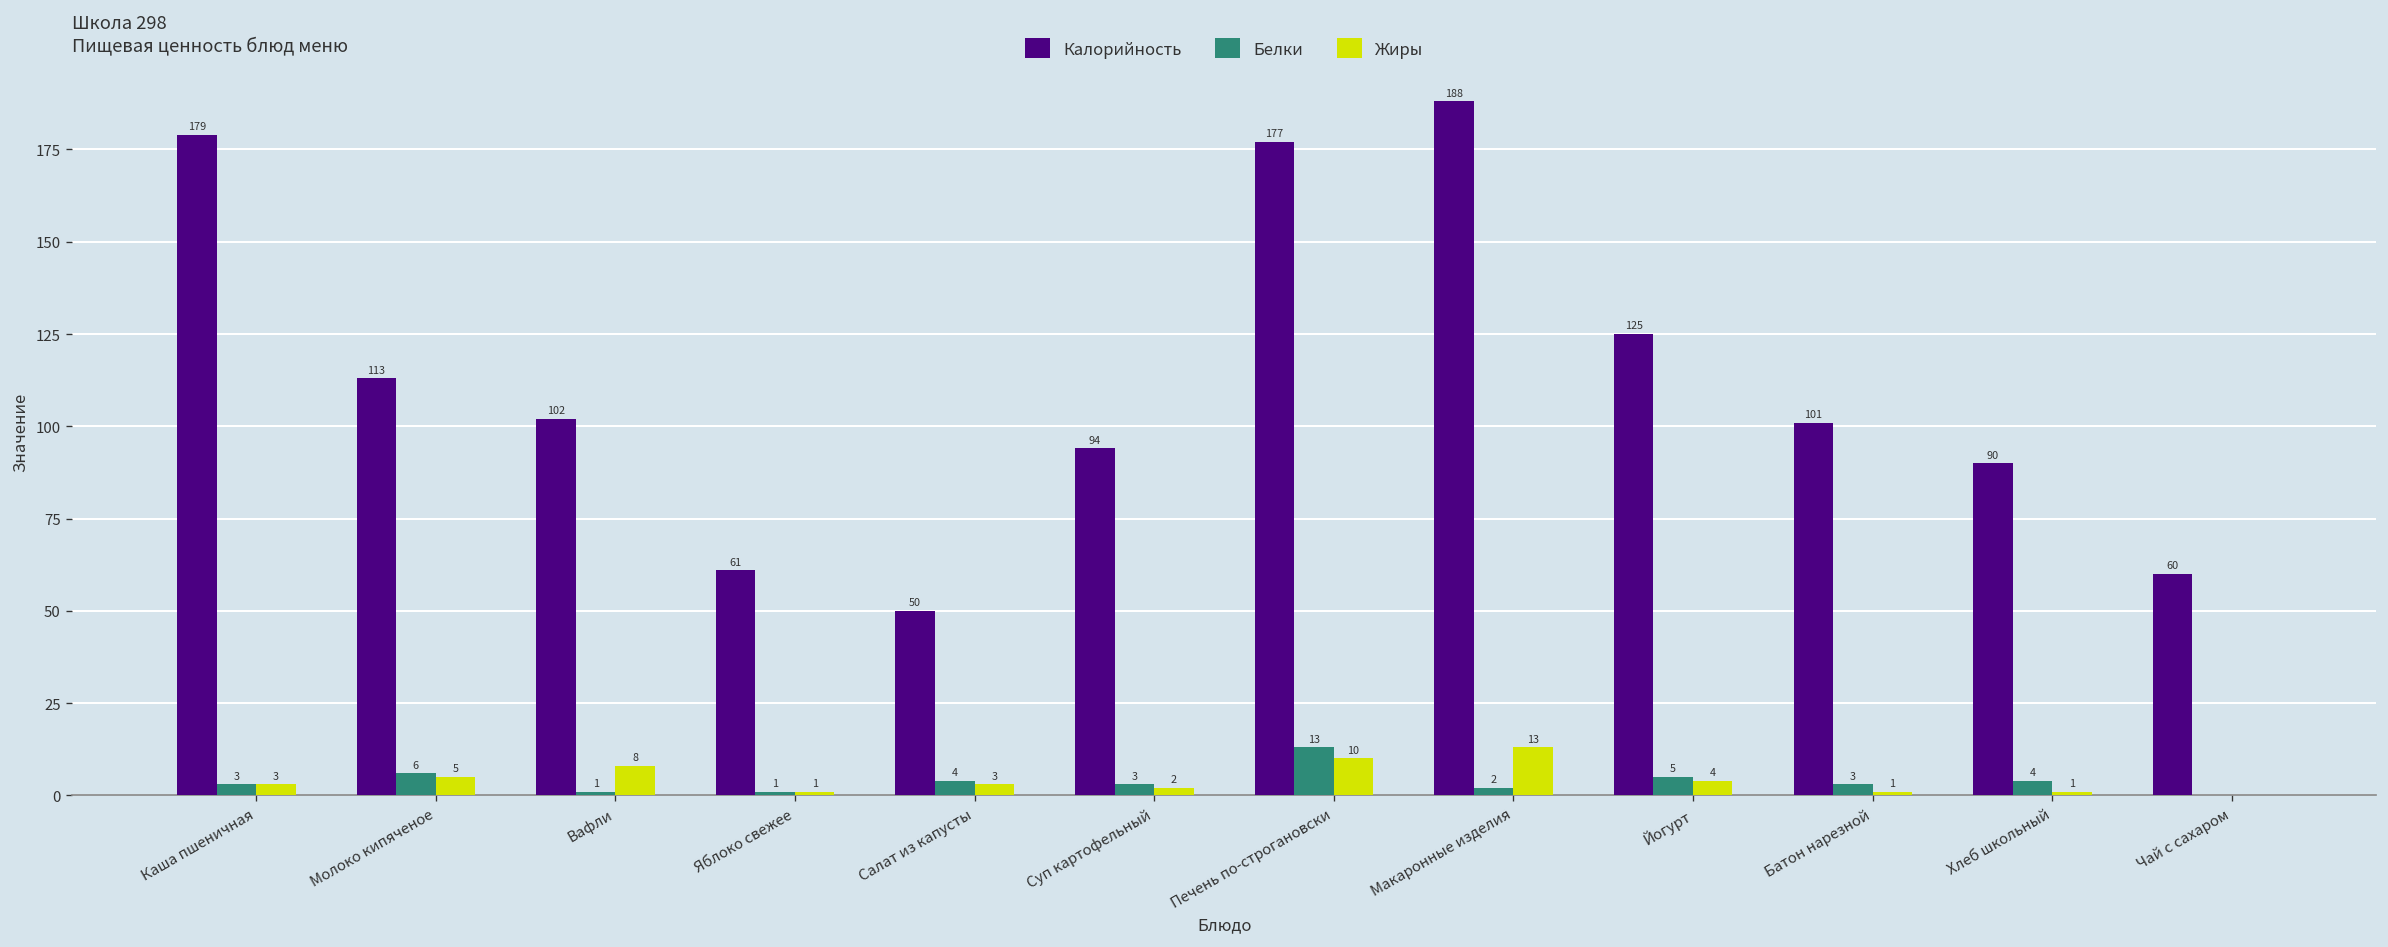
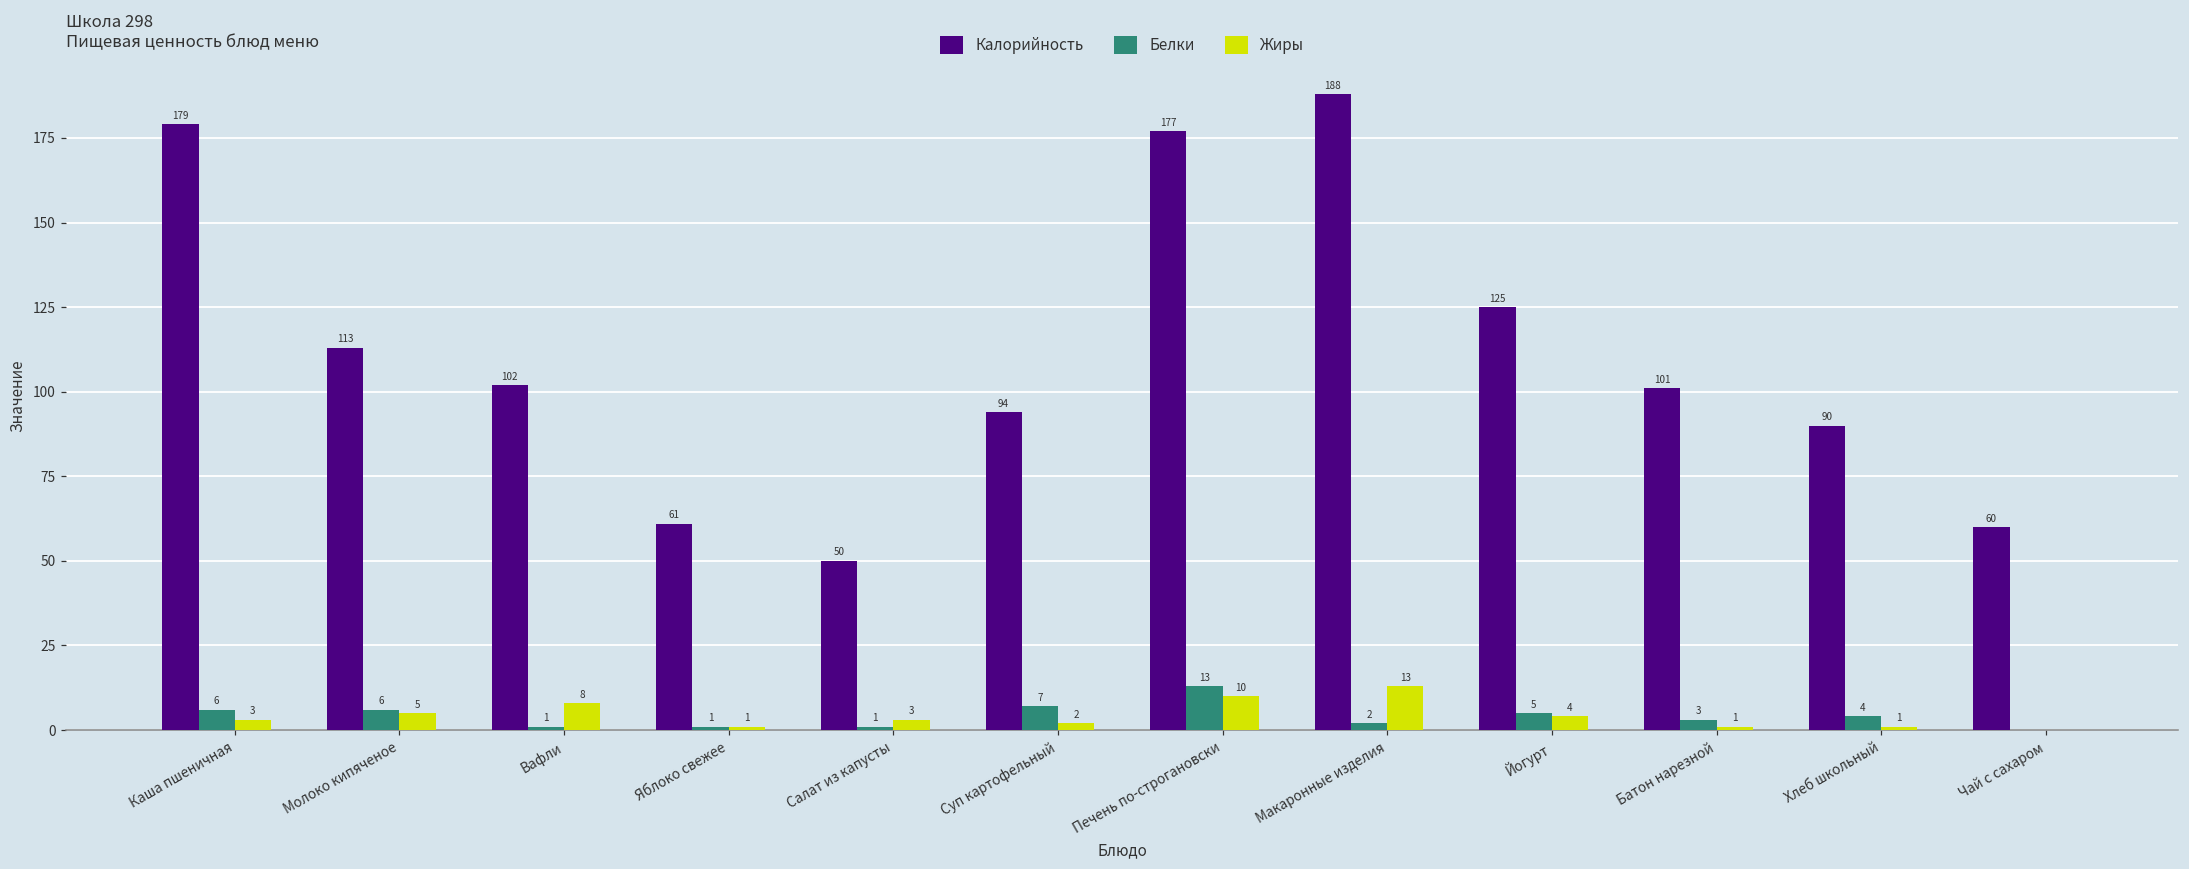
Белки, Каша пшеничная: 3 -> 6
Белки, Салат из капусты: 4 -> 1
Белки, Суп картофельный: 3 -> 7
